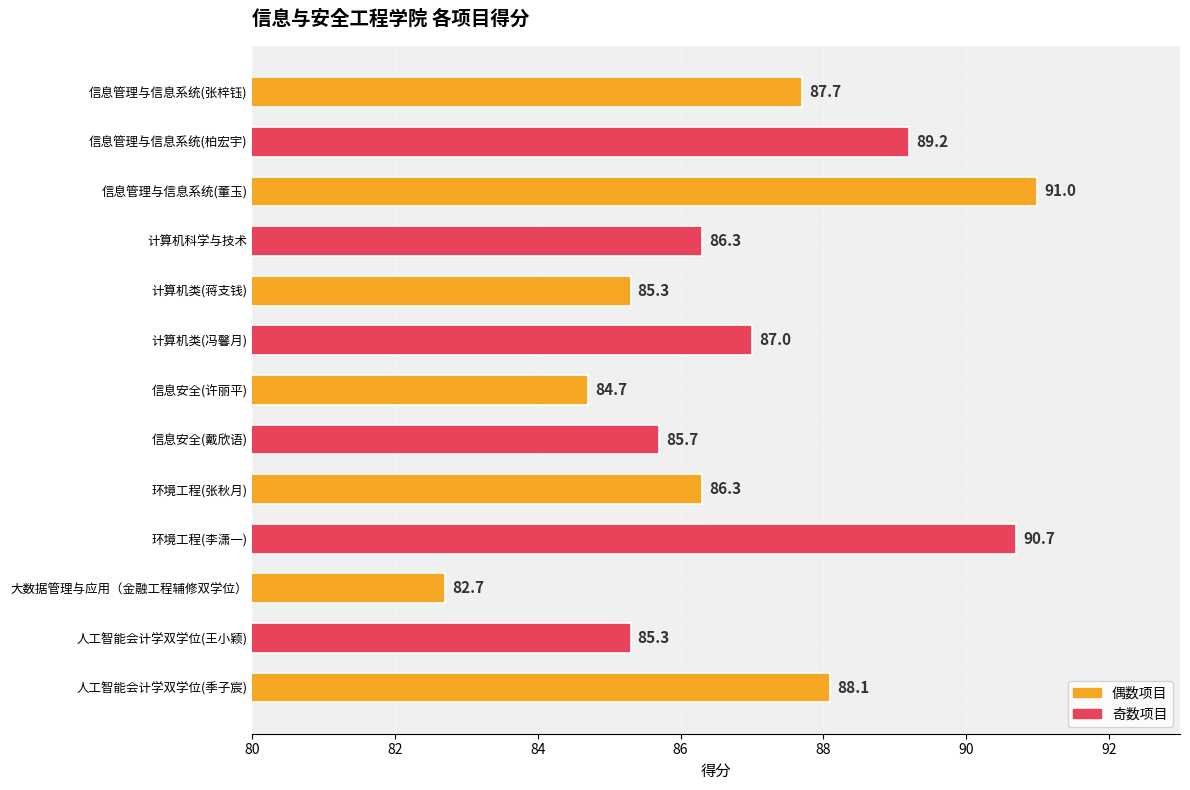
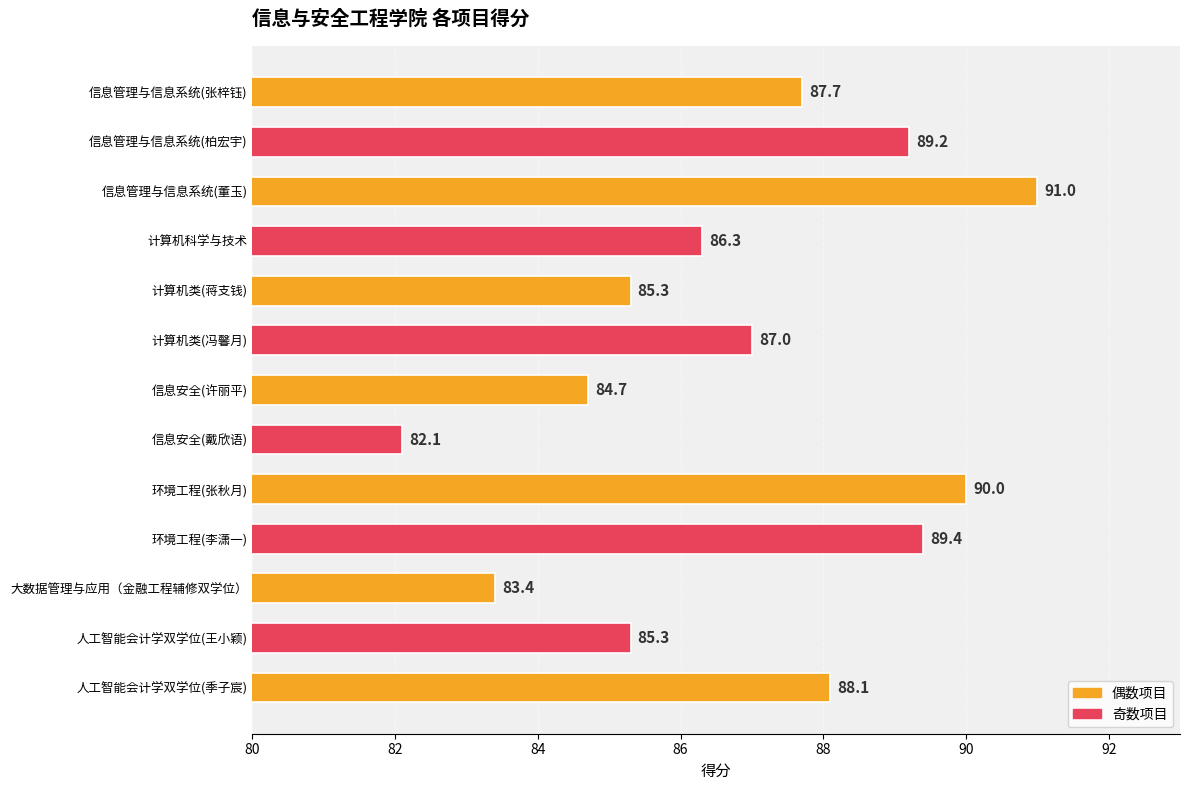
信息安全(戴欣语): 85.7 -> 82.1
环境工程(张秋月): 86.3 -> 90.0
环境工程(李潇一): 90.7 -> 89.4
大数据管理与应用（金融工程辅修双学位）: 82.7 -> 83.4
